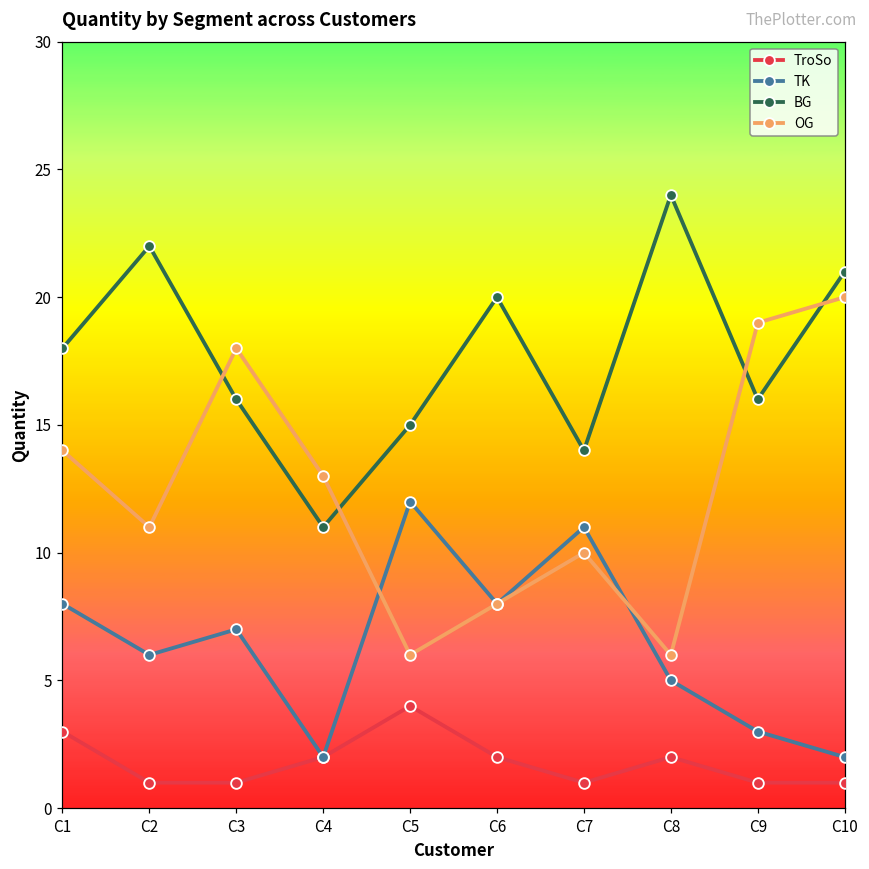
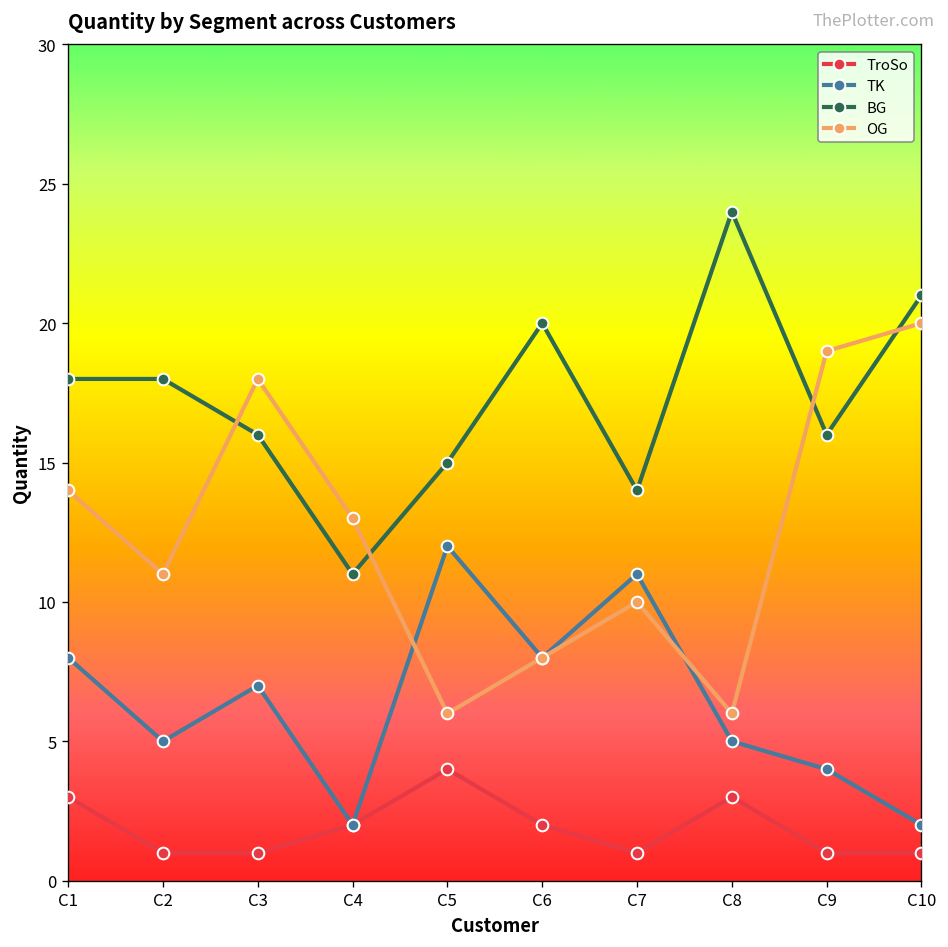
TK, C2: 6 -> 5
BG, C2: 22 -> 18
TroSo, C8: 2 -> 3
TK, C9: 3 -> 4
